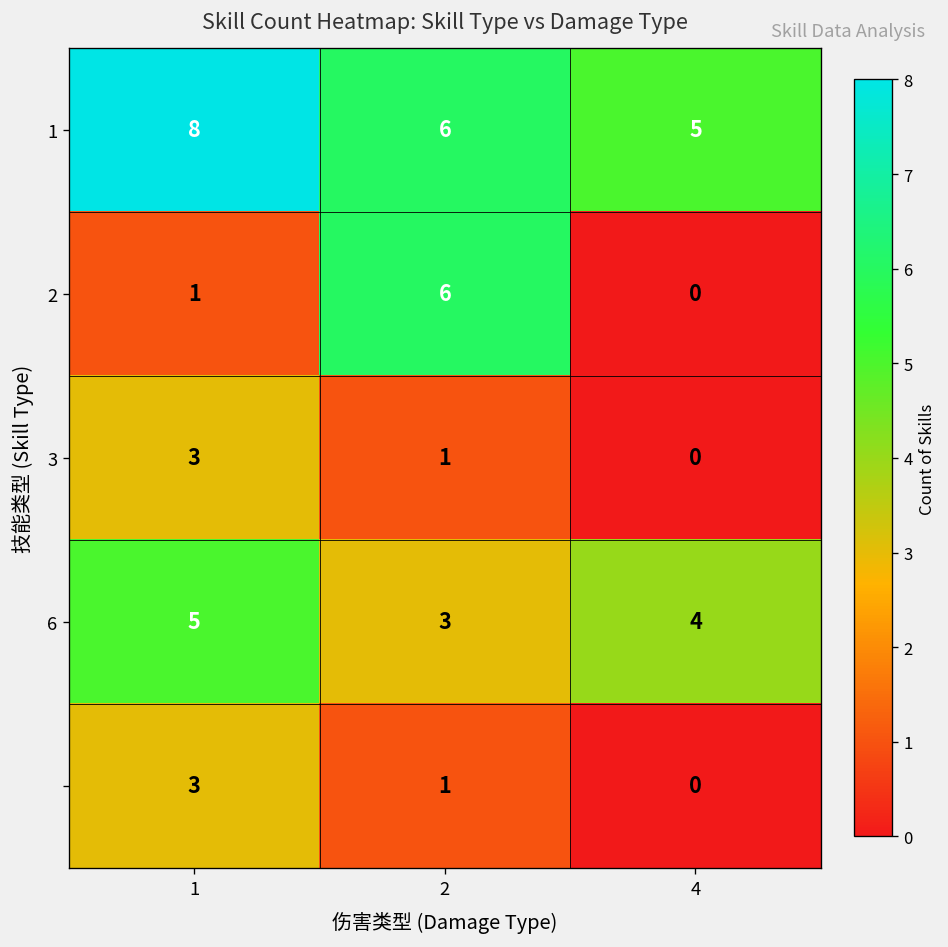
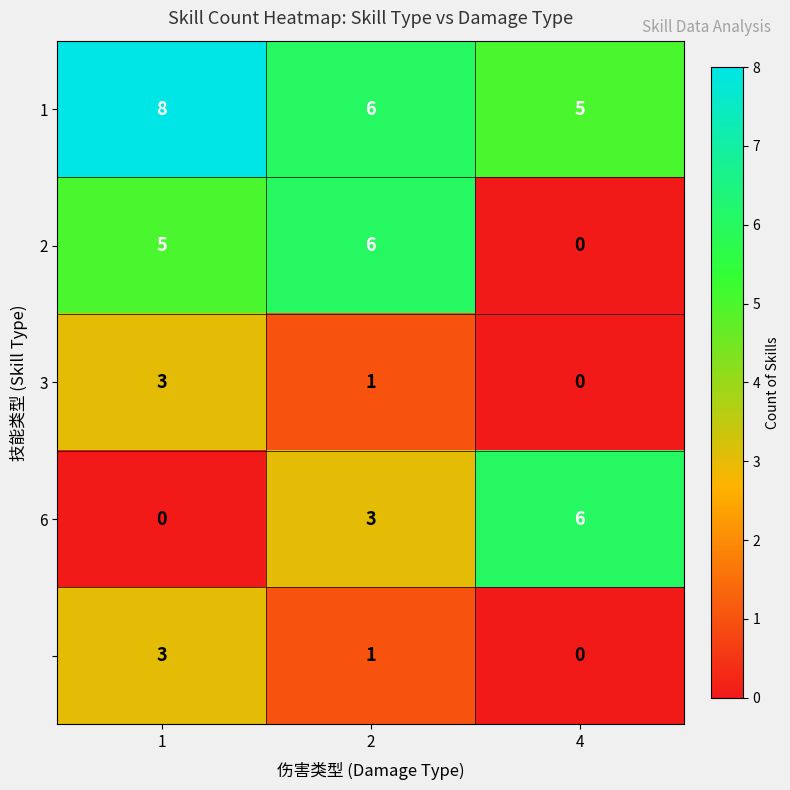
2, 1: 1 -> 5
6, 1: 5 -> 0
6, 4: 4 -> 6
